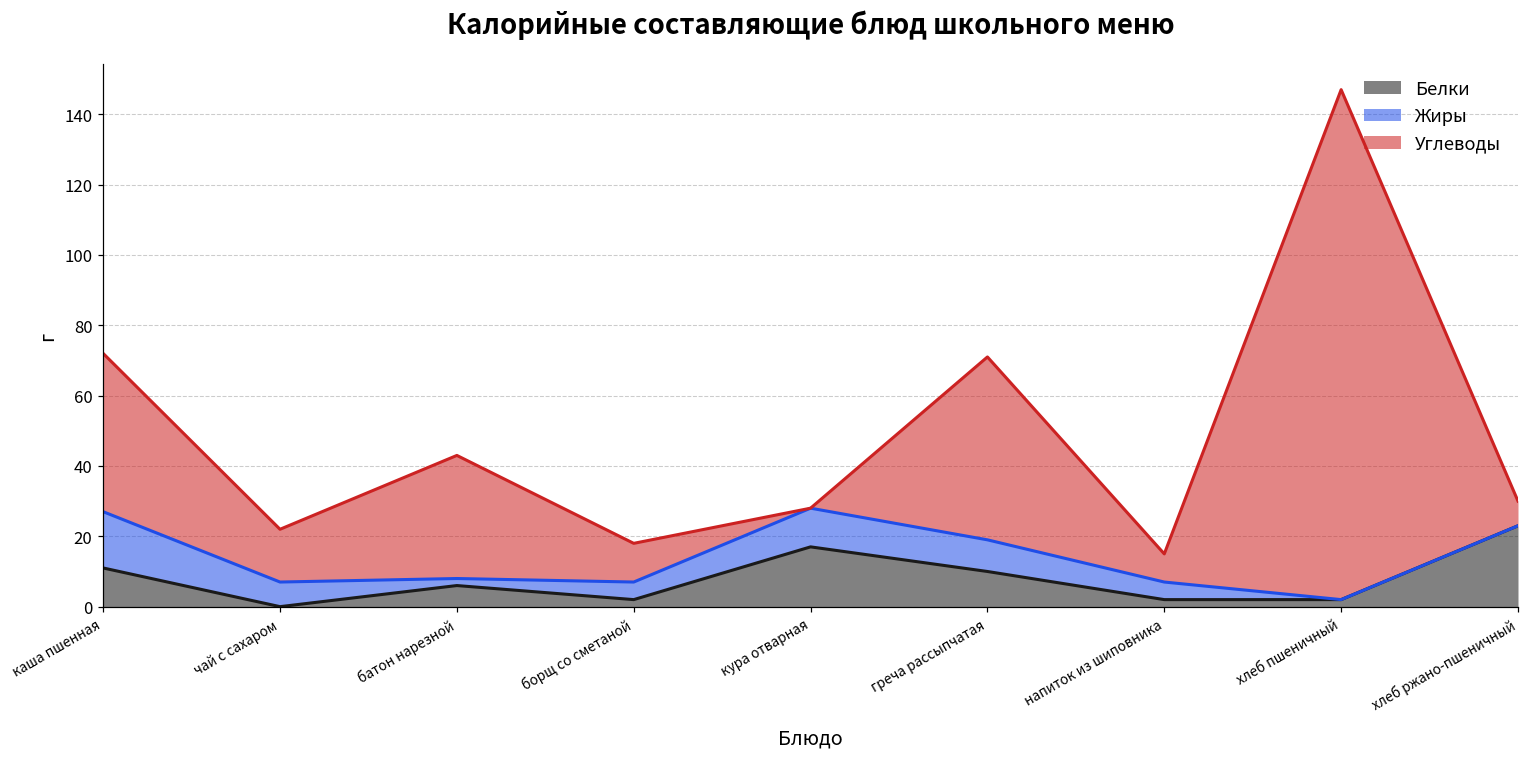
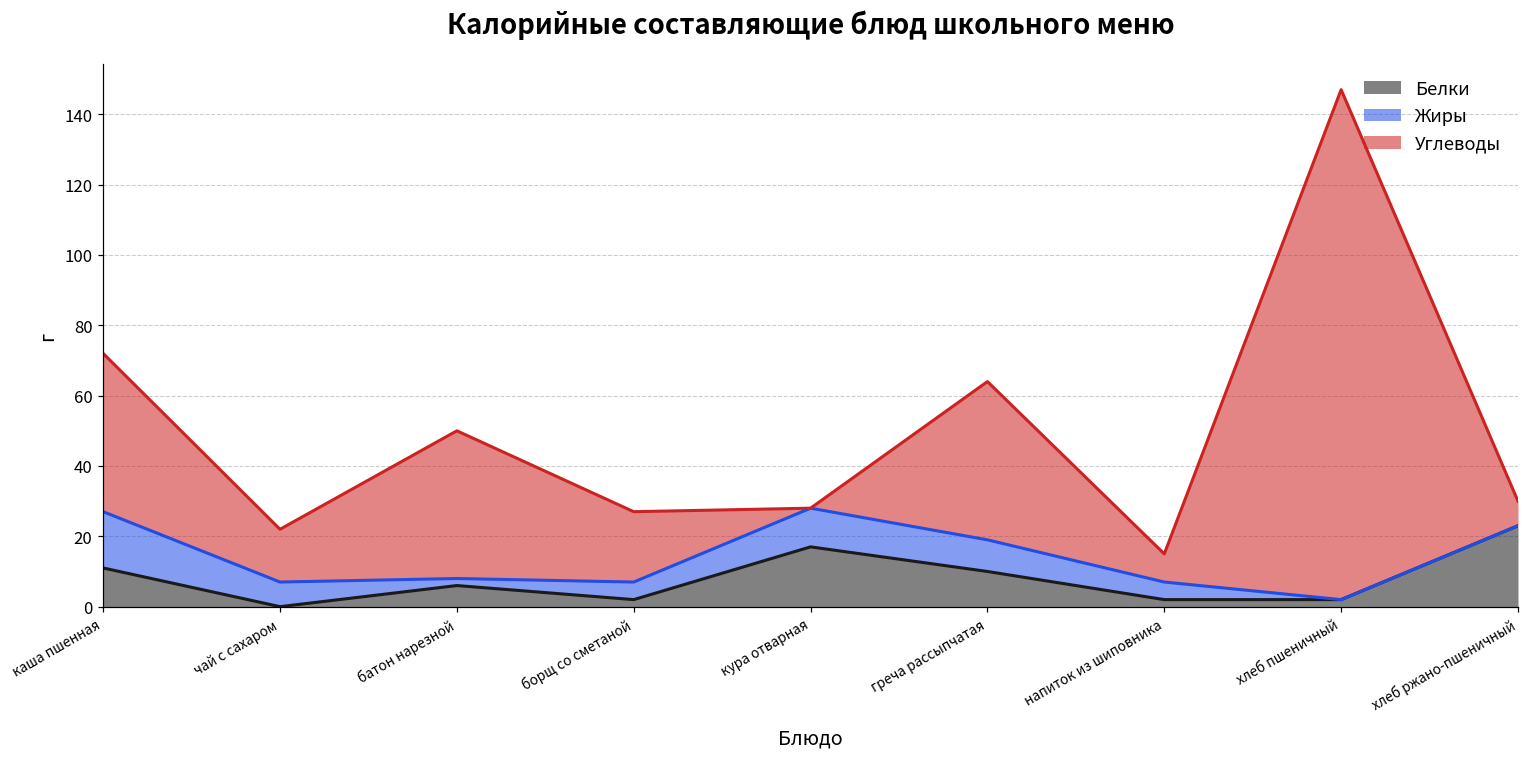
Углеводы, батон нарезной: 35 -> 42
Углеводы, борщ со сметаной: 11 -> 20
Углеводы, греча рассыпчатая: 52 -> 45
